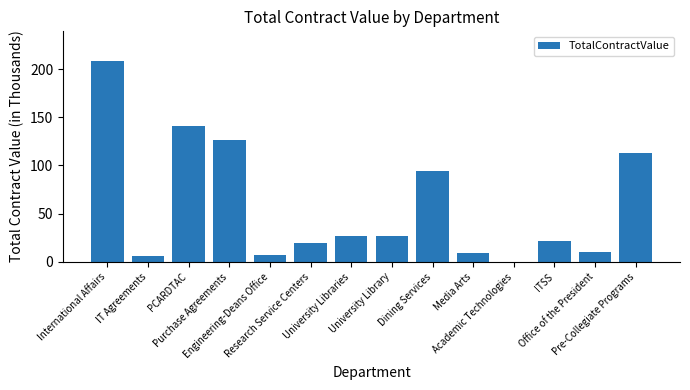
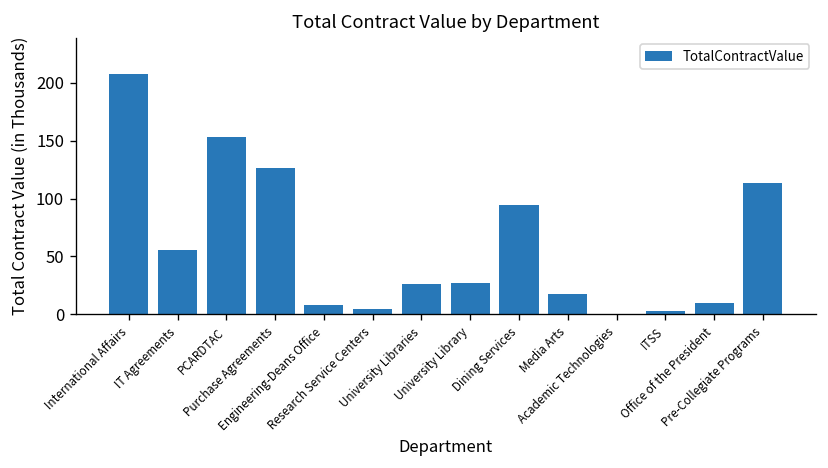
IT Agreements: 10 -> 60
PCARDTAC: 140 -> 150
Research Service Centers: 20 -> 0
Media Arts: 10 -> 20
ITSS: 20 -> 0
